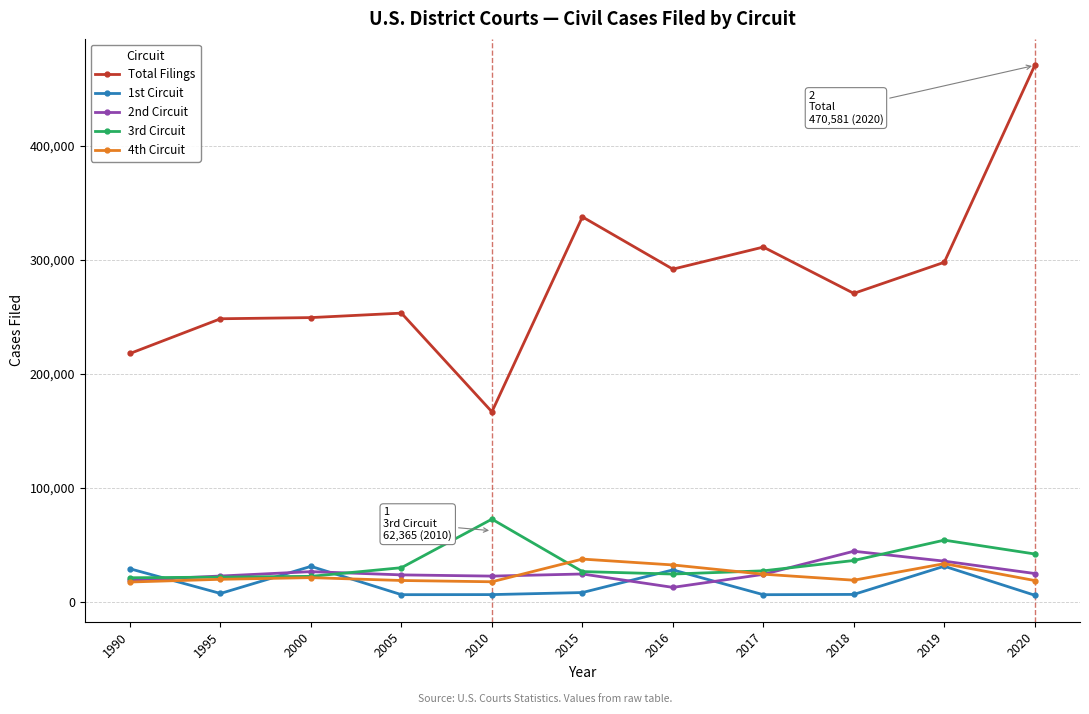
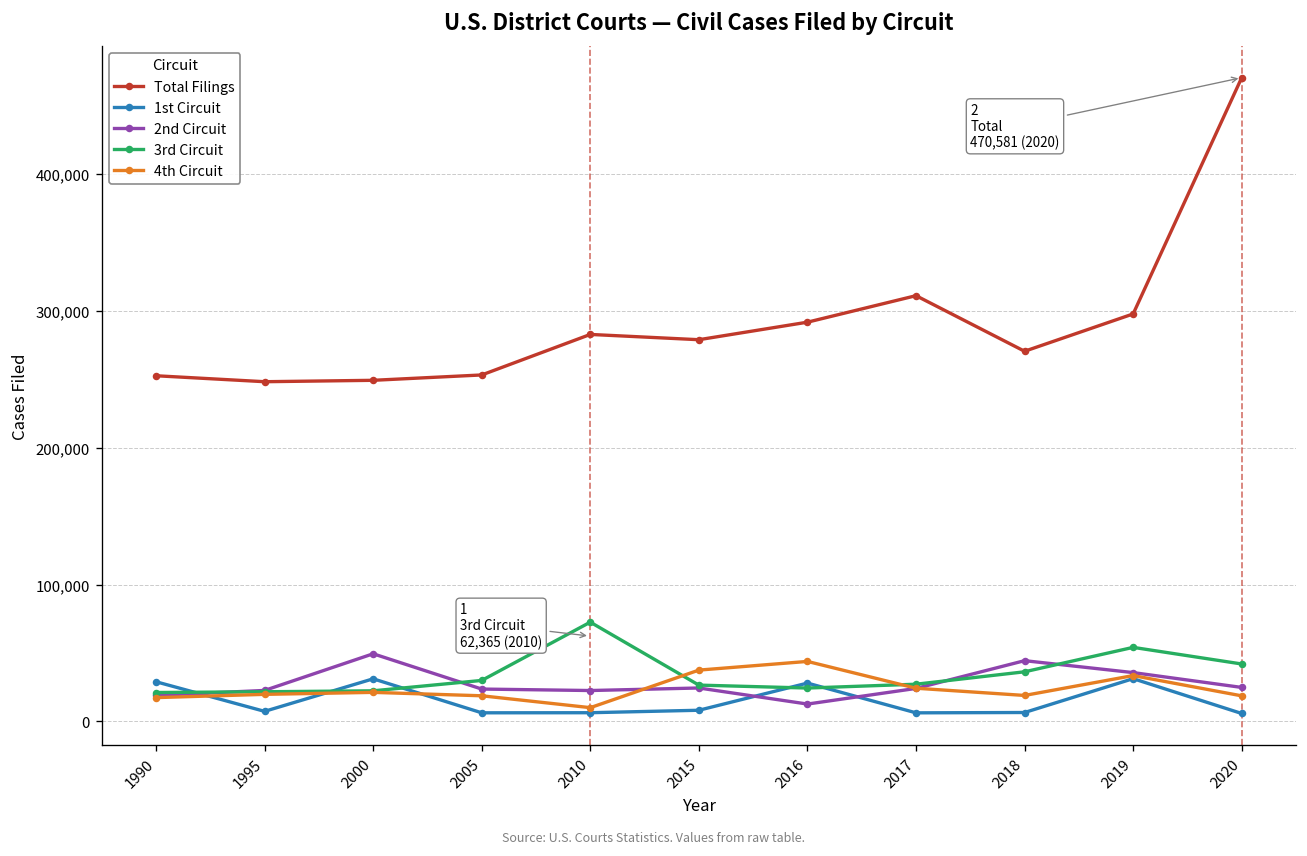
Total Filings, 1990: 218,000 -> 253,000
2nd Circuit, 2000: 27,000 -> 49,000
Total Filings, 2010: 167,000 -> 283,000
4th Circuit, 2010: 18,000 -> 10,000
Total Filings, 2015: 338,000 -> 279,000
4th Circuit, 2016: 32,000 -> 44,000
